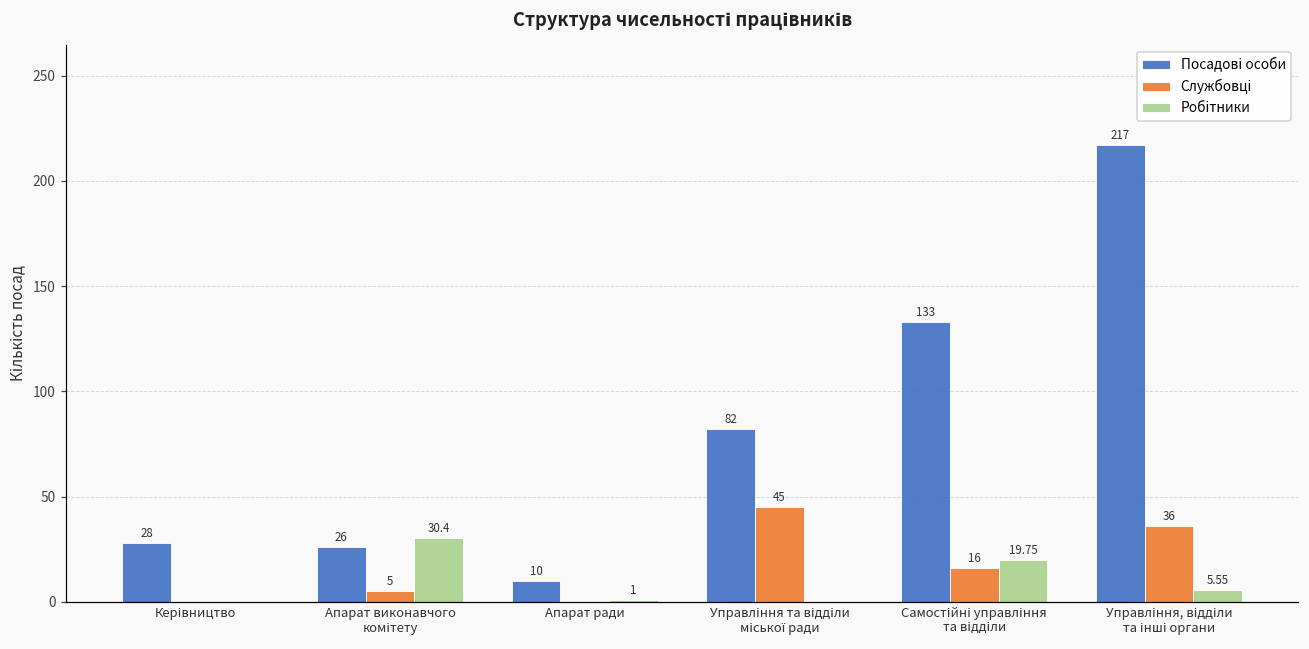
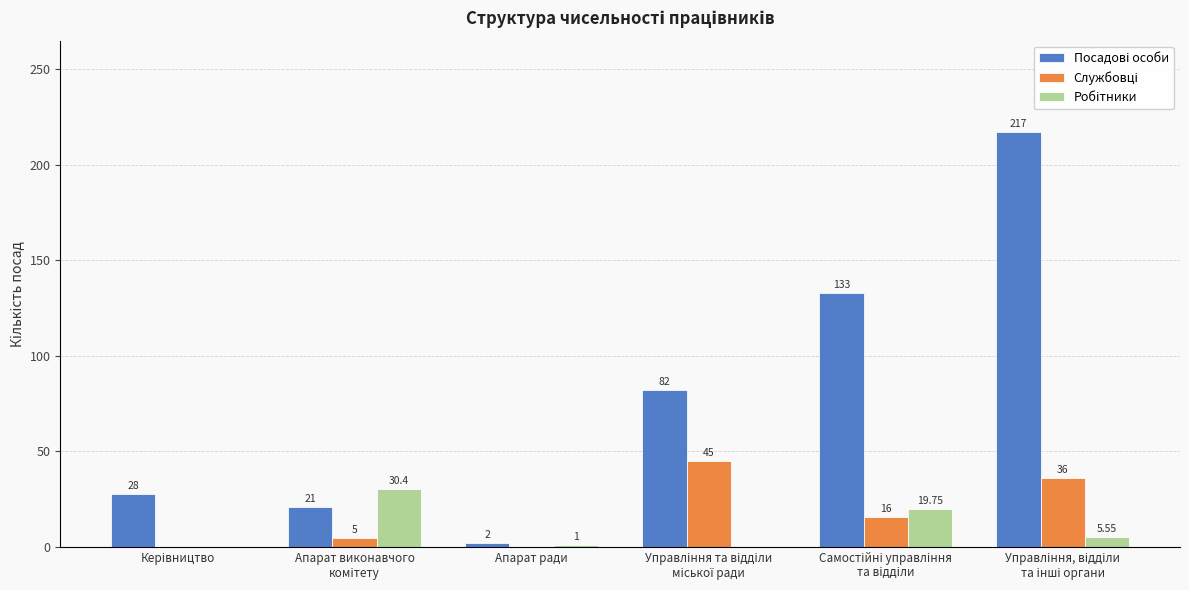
Посадові особи, Апарат виконавчого комітету: 26 -> 21
Посадові особи, Апарат ради: 10 -> 2
